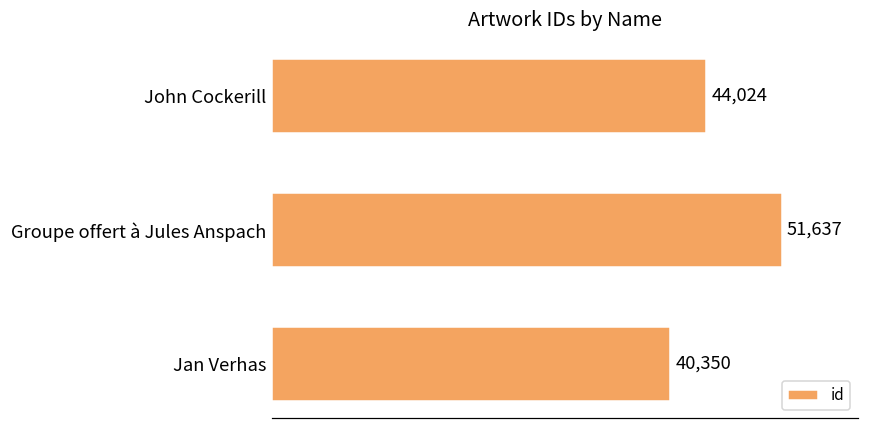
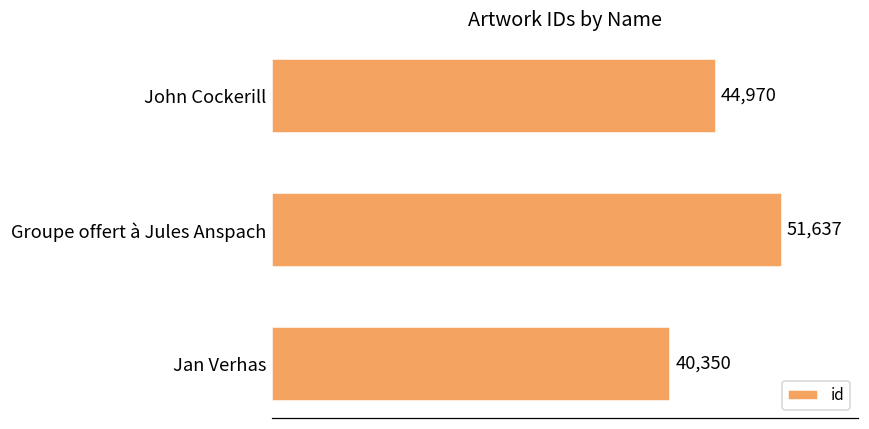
John Cockerill: 44,024 -> 44,970
